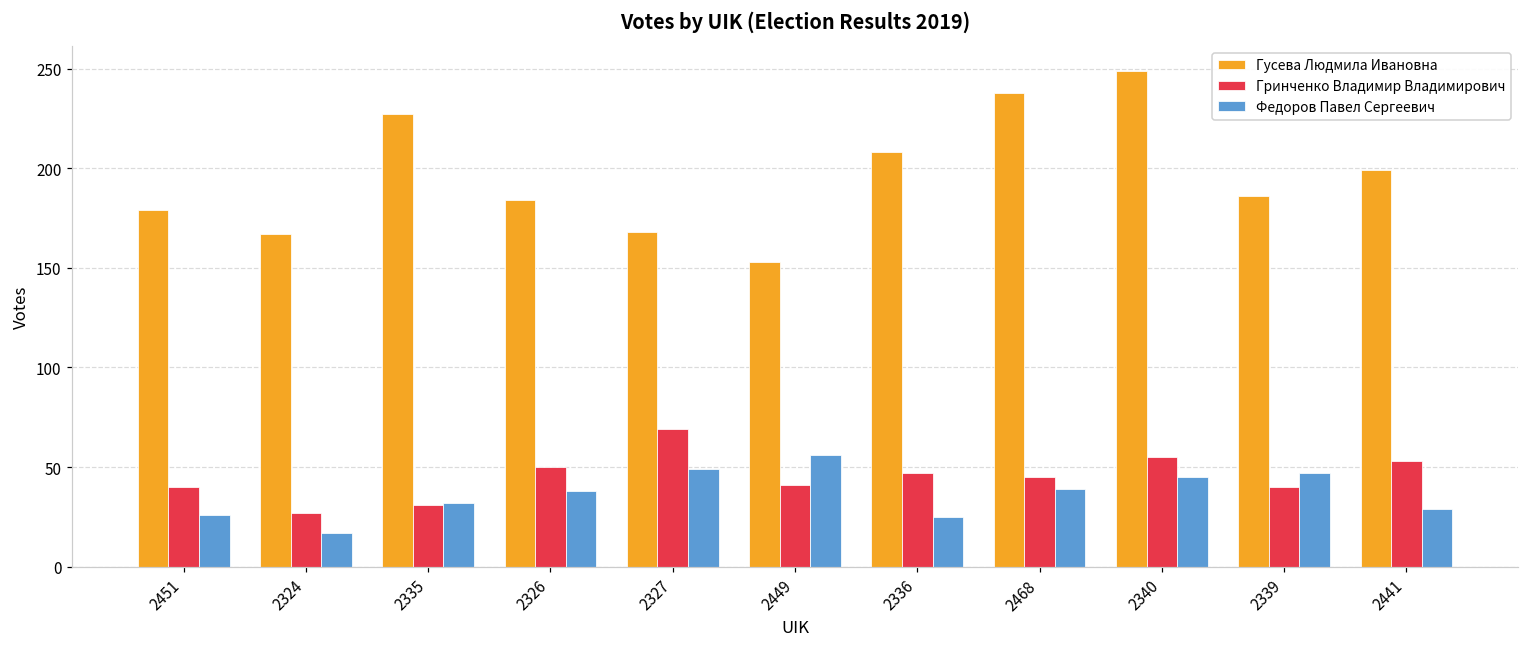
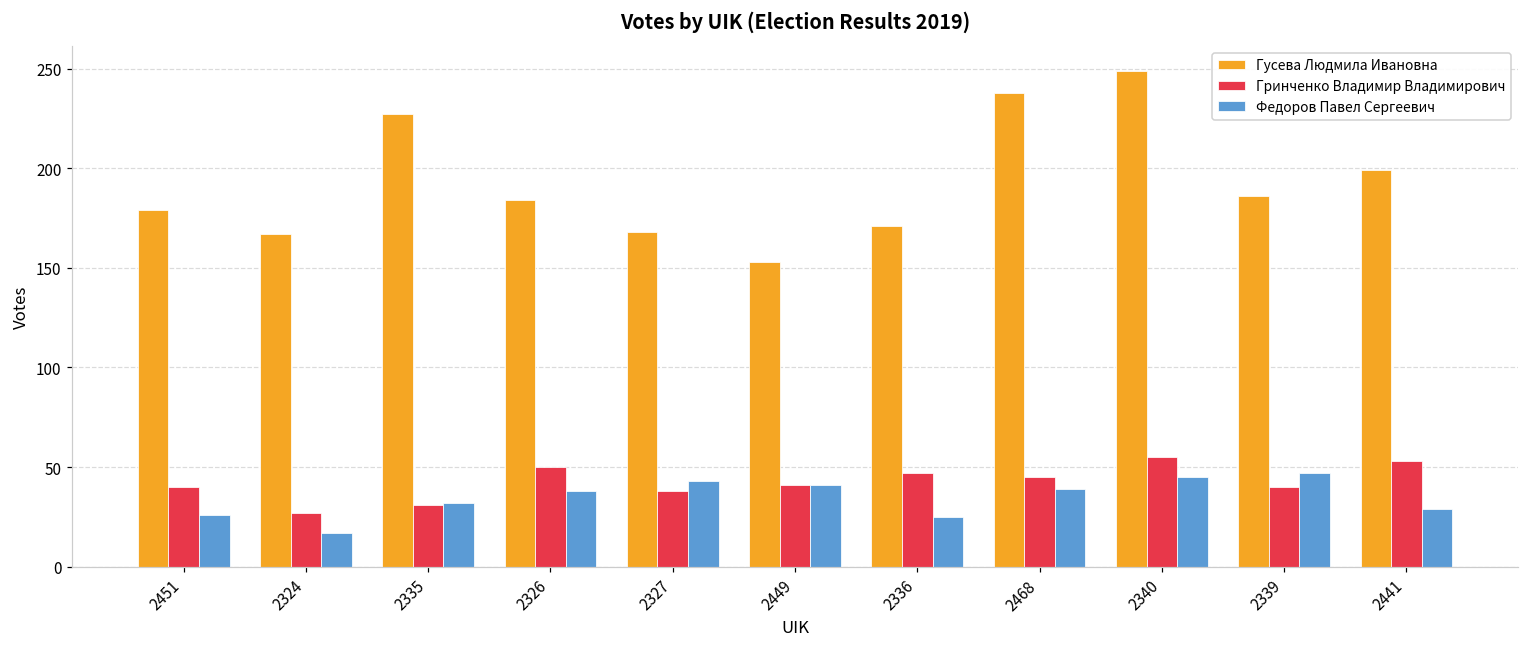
Гринченко Владимир Владимирович, 2327: 69 -> 38
Федоров Павел Сергеевич, 2327: 49 -> 43
Федоров Павел Сергеевич, 2449: 56 -> 41
Гусева Людмила Ивановна, 2336: 208 -> 171
